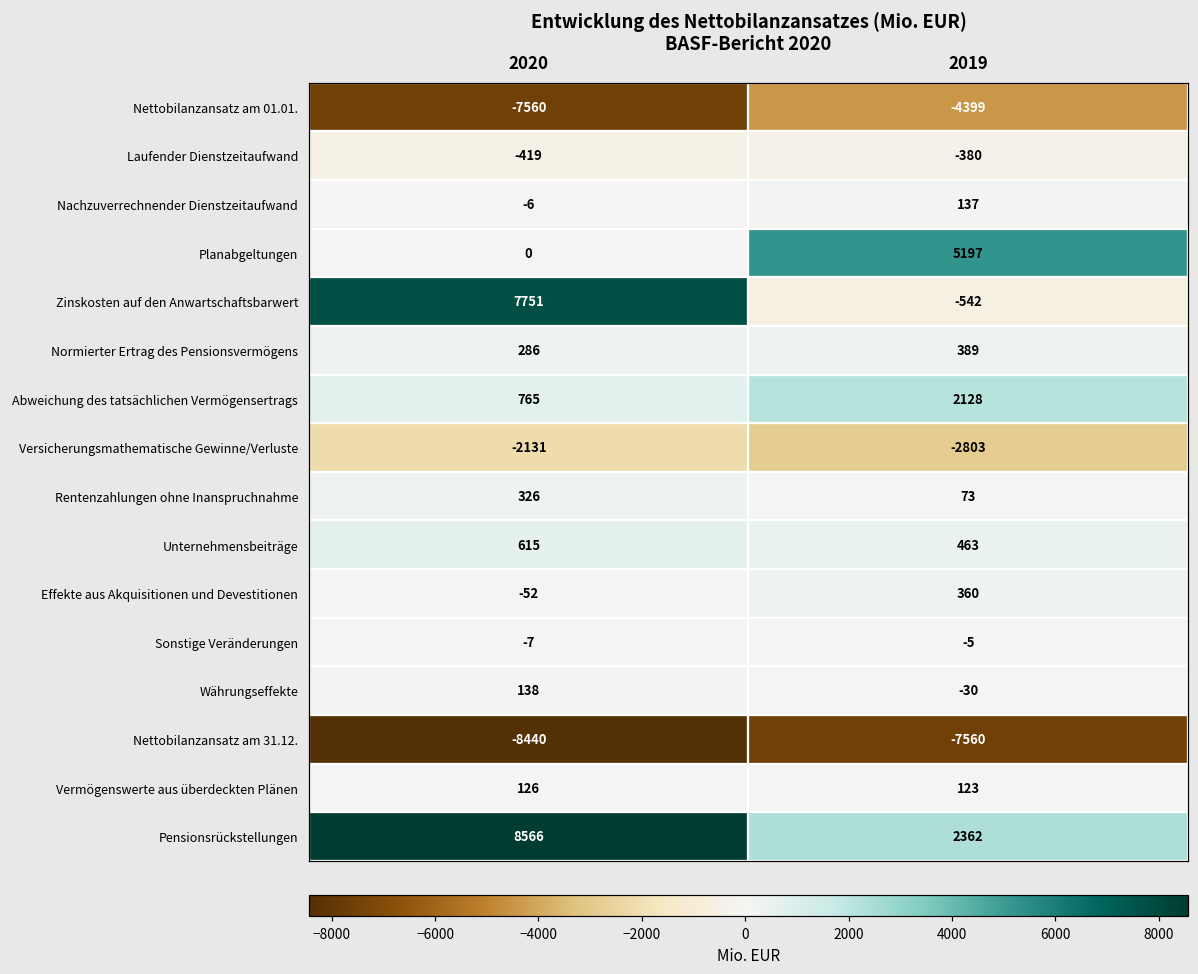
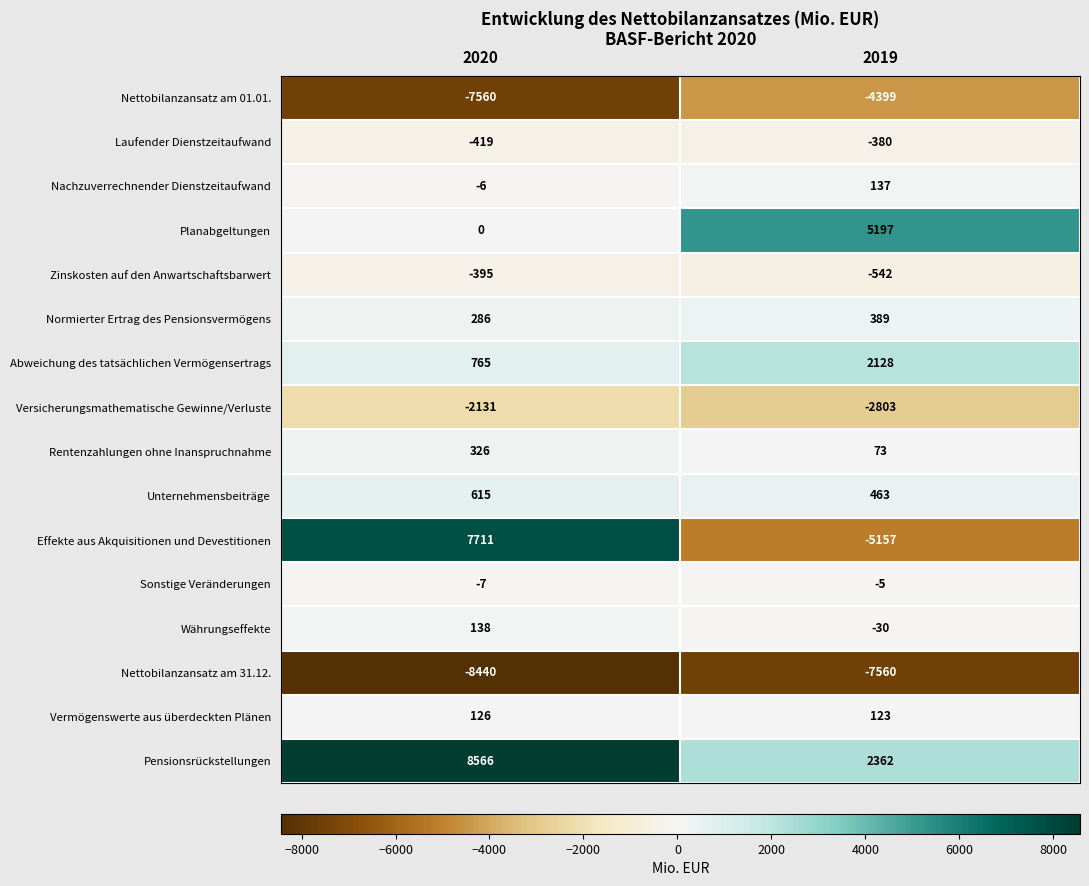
Zinskosten auf den Anwartschaftsbarwert, 2020: 7751 -> -395
Effekte aus Akquisitionen und Devestitionen, 2020: -52 -> 7711
Effekte aus Akquisitionen und Devestitionen, 2019: 360 -> -5157
